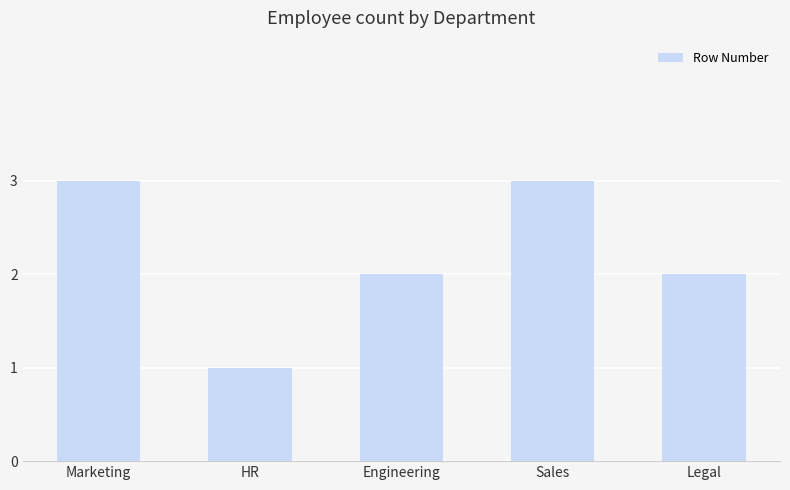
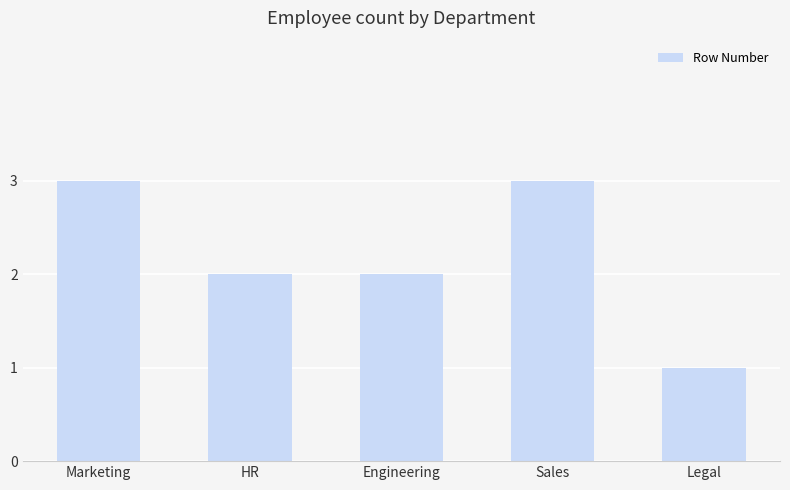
HR: 1 -> 2
Legal: 2 -> 1
